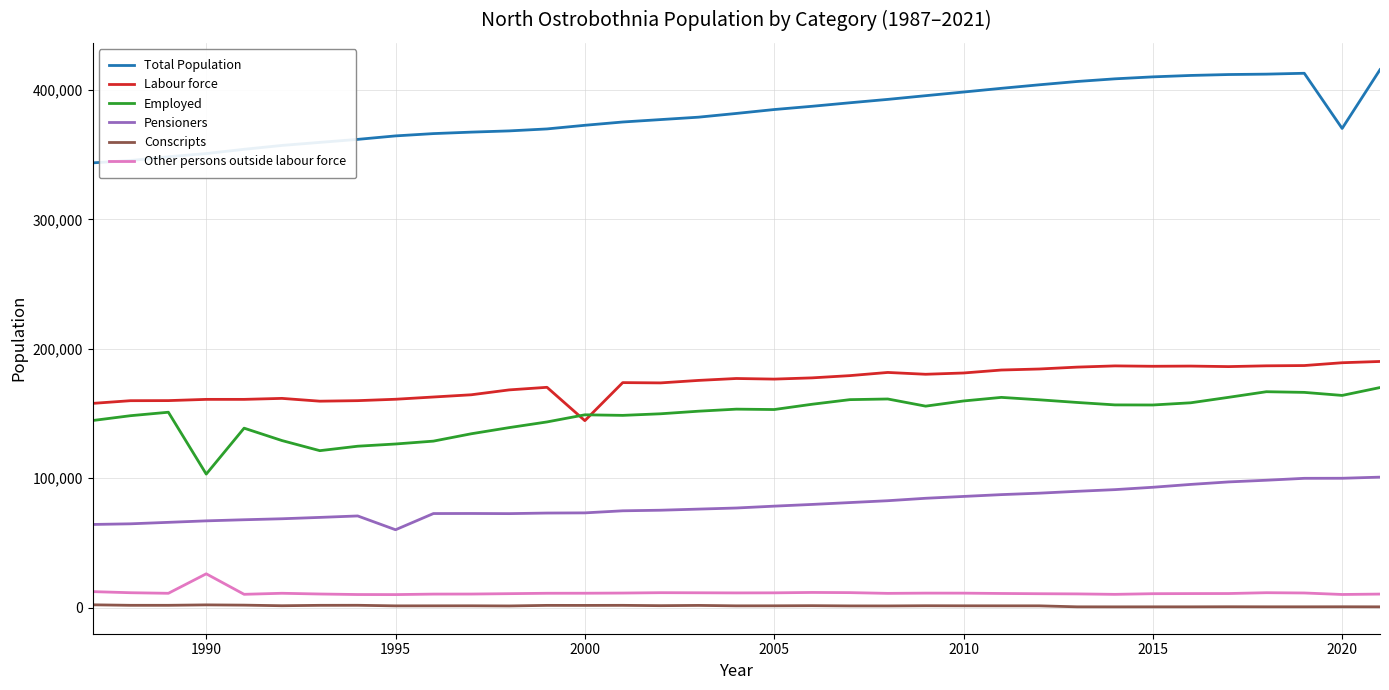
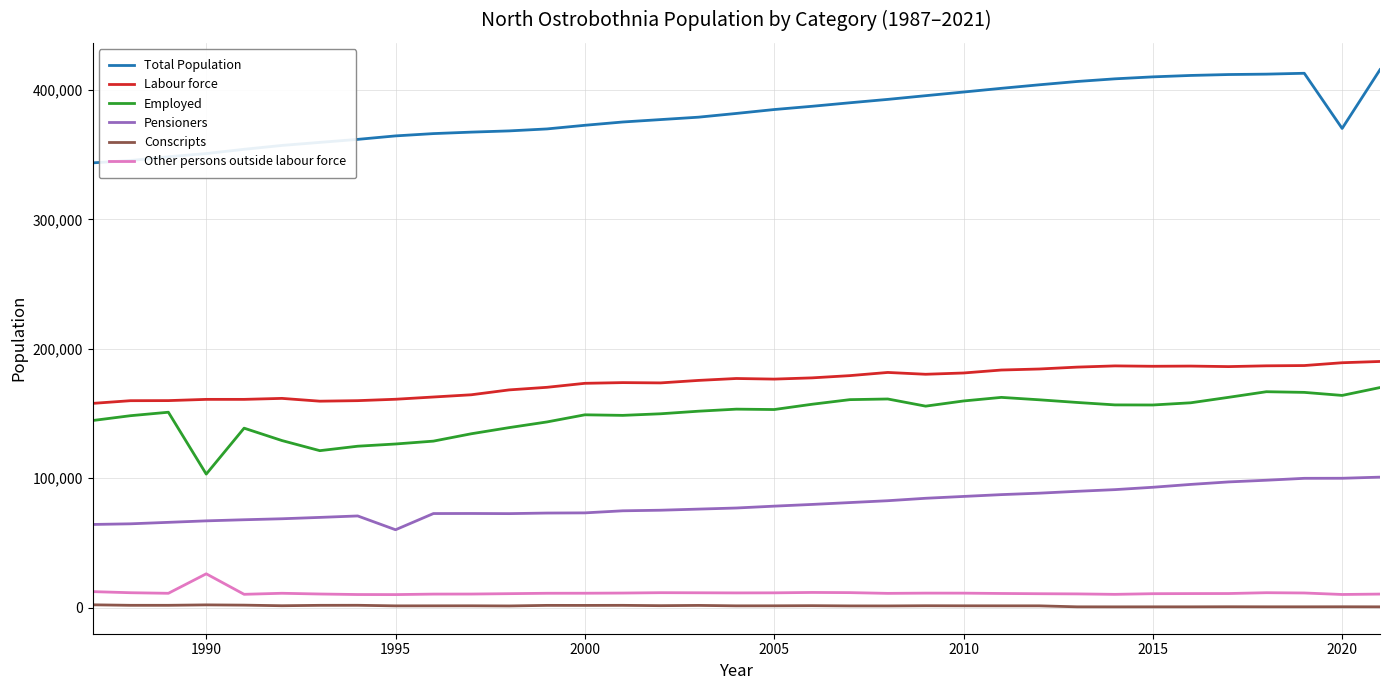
Labour force, 2000: 144,000 -> 173,000
